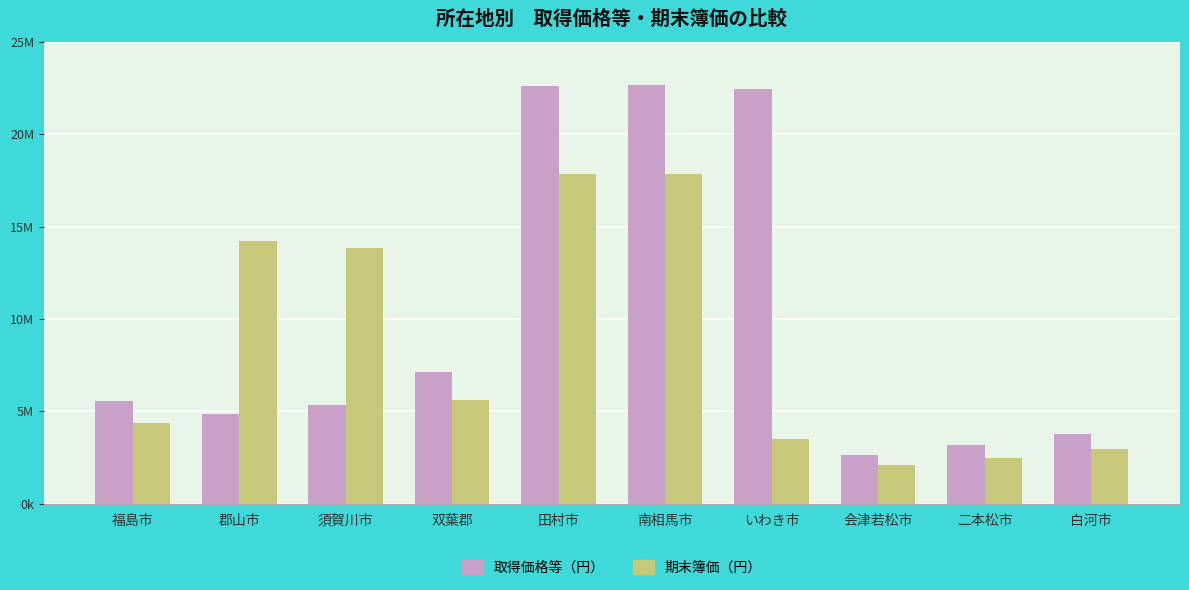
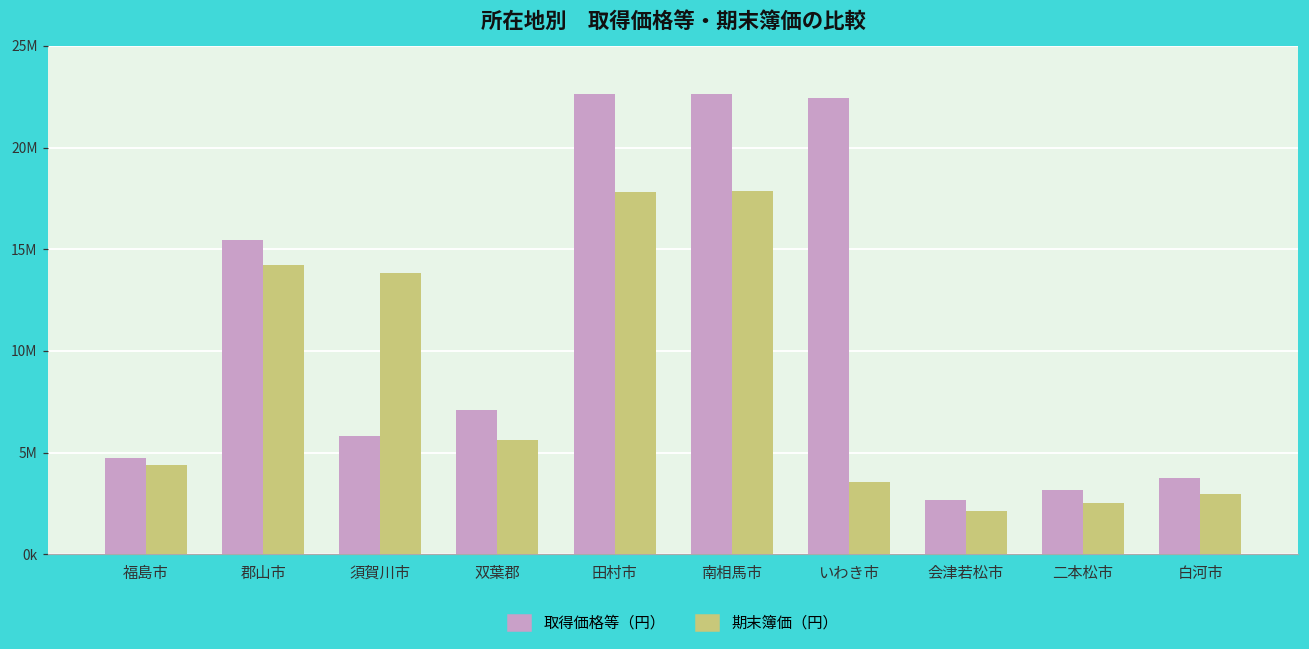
取得価格等（円）, 福島市: 5600000 -> 4700000
取得価格等（円）, 郡山市: 4800000 -> 15400000
取得価格等（円）, 須賀川市: 5400000 -> 5800000
